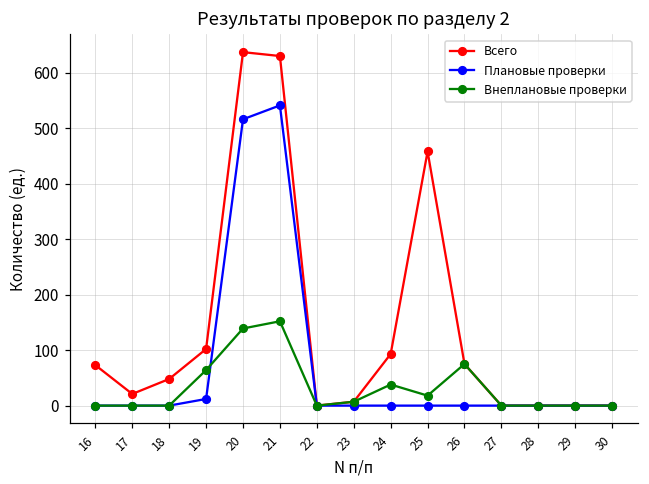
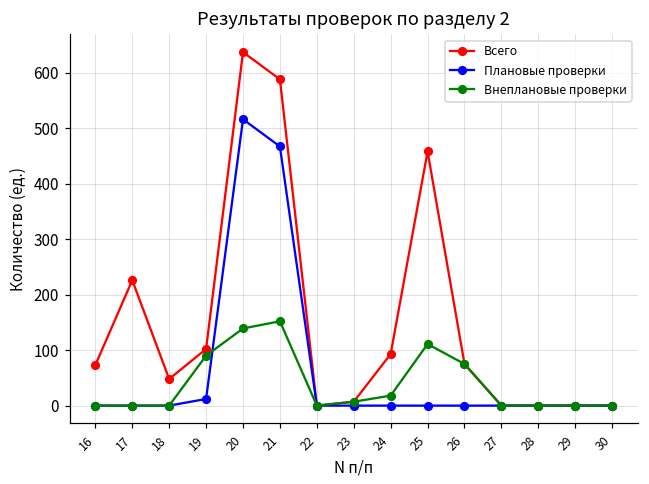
Всего, 17: 20 -> 230
Внеплановые проверки, 19: 60 -> 90
Всего, 21: 630 -> 590
Плановые проверки, 21: 540 -> 470
Внеплановые проверки, 24: 40 -> 20
Внеплановые проверки, 25: 20 -> 110
